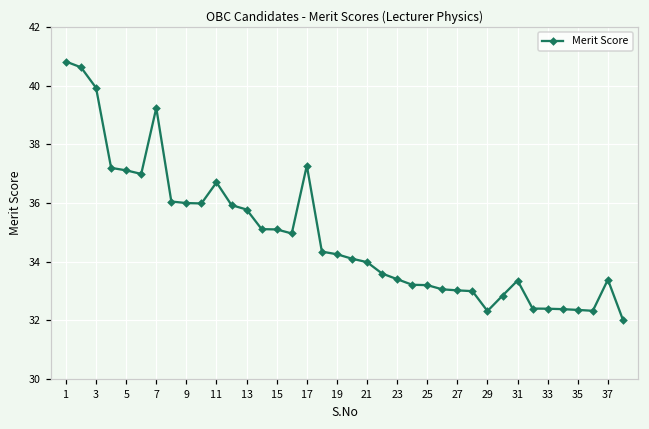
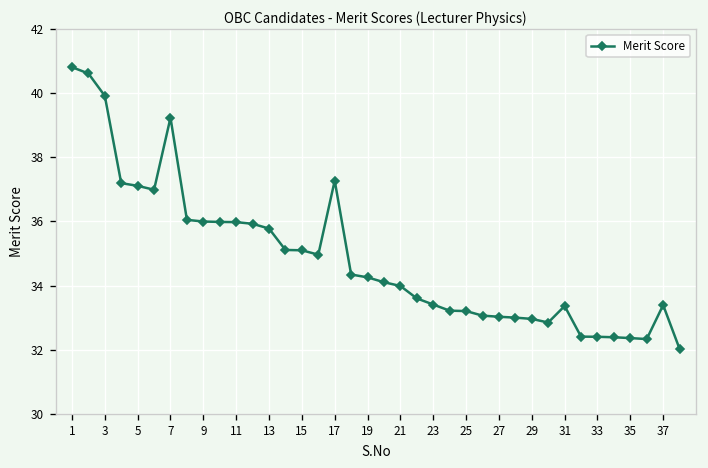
11: 36.7 -> 36.0
29: 32.3 -> 33.0
